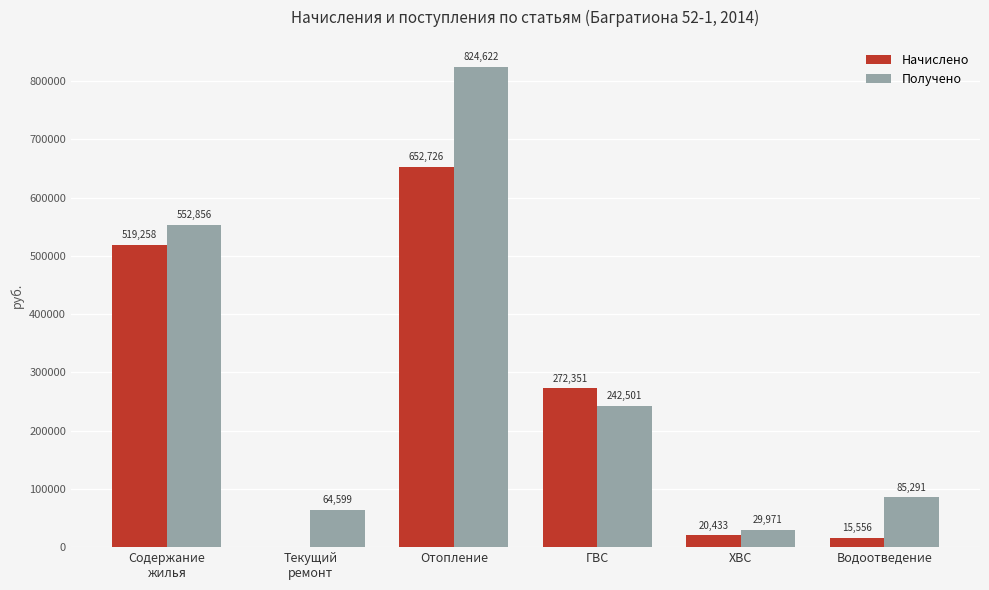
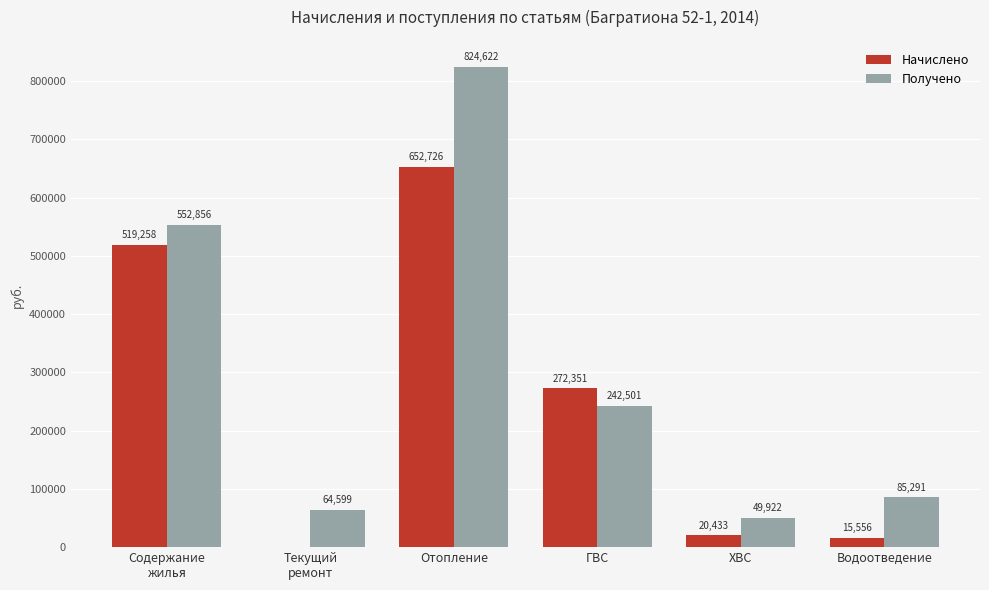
Получено, ХВС: 29,971 -> 49,922
